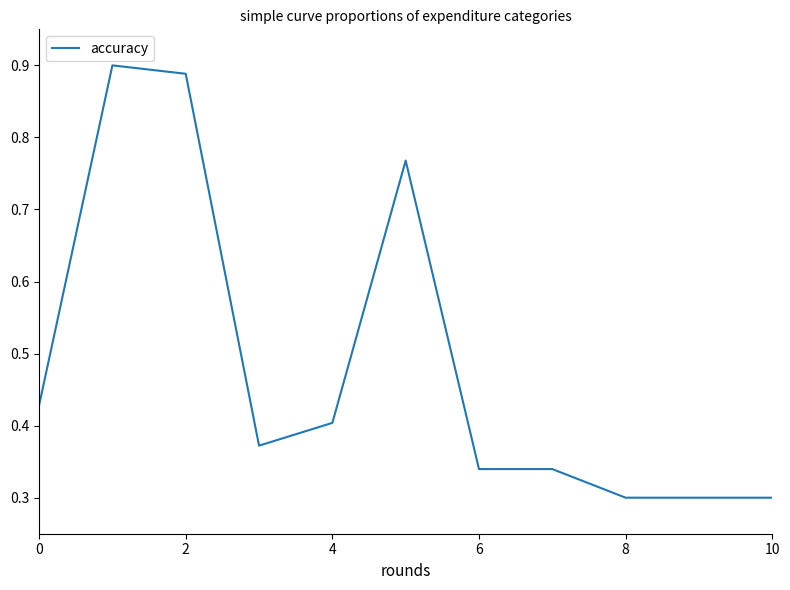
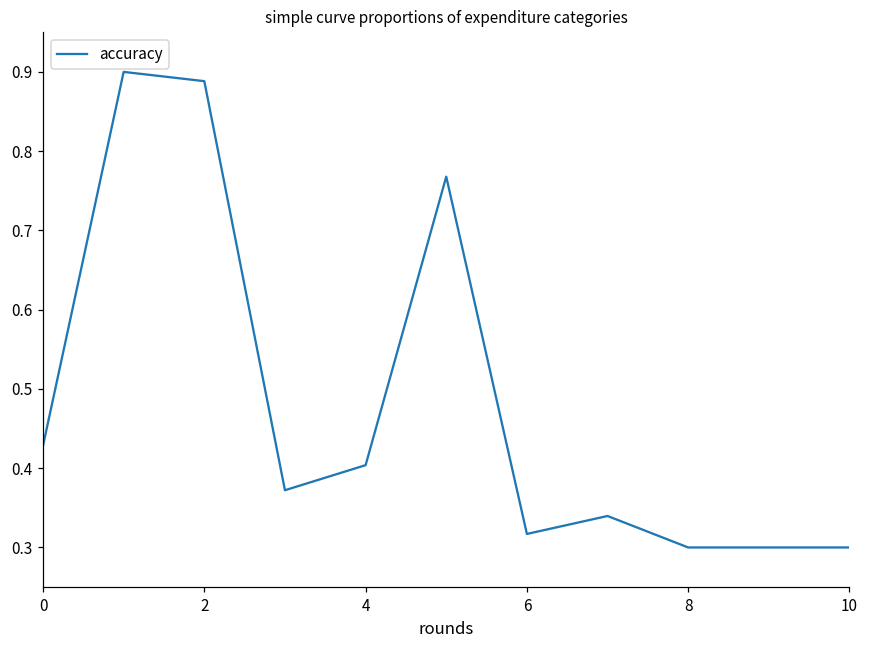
6: 0.34 -> 0.32
